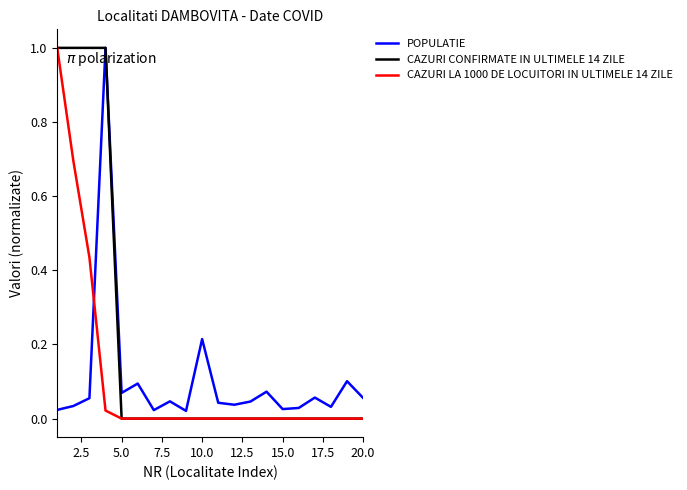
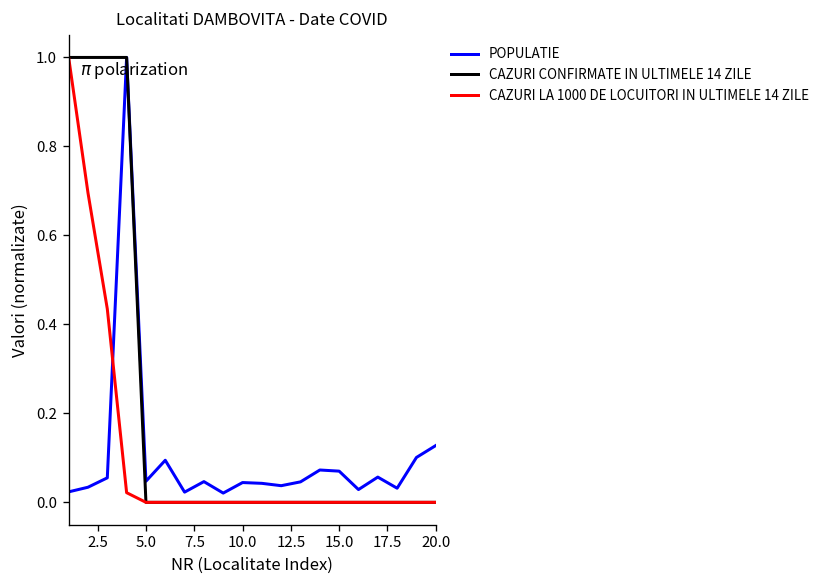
POPULATIE, 5.0: 0.07 -> 0.05
POPULATIE, 10.0: 0.21 -> 0.04
POPULATIE, 15.0: 0.03 -> 0.07
POPULATIE, 20.0: 0.06 -> 0.13
